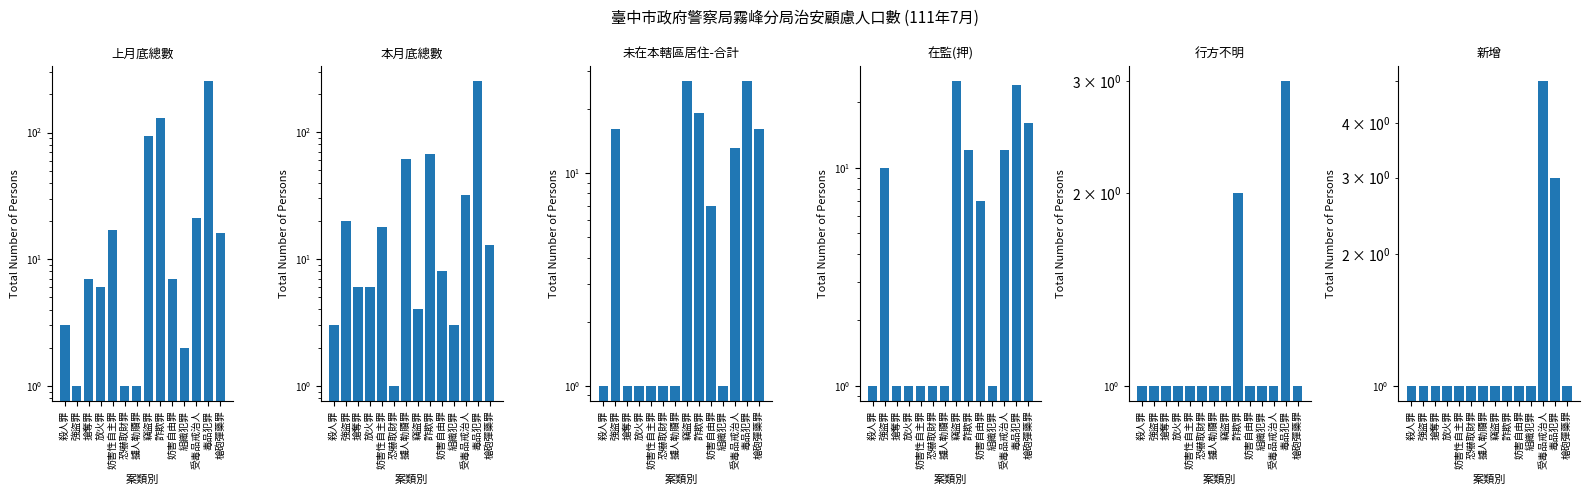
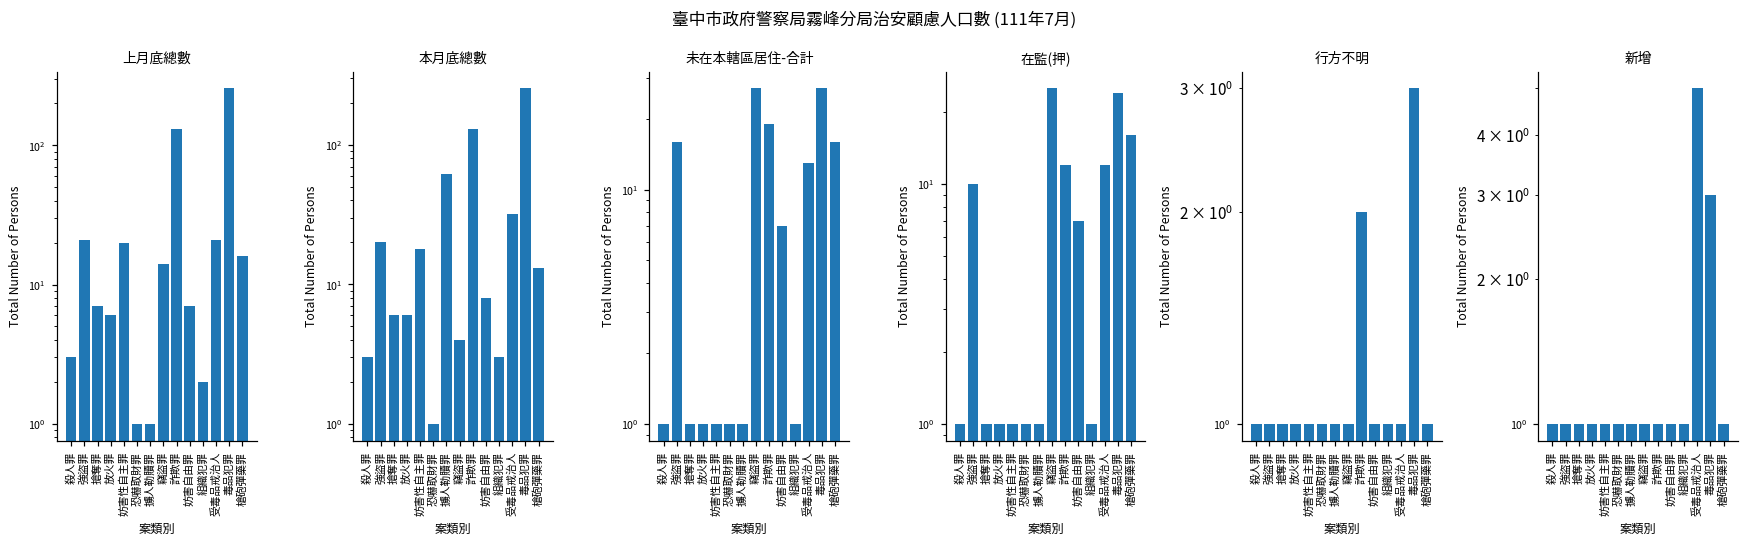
上月底總數, 強盜罪: 1 -> 21
上月底總數, 妨害性自主罪: 17 -> 20
上月底總數, 竊盜罪: 90 -> 14
本月底總數, 詐欺罪: 70 -> 130
